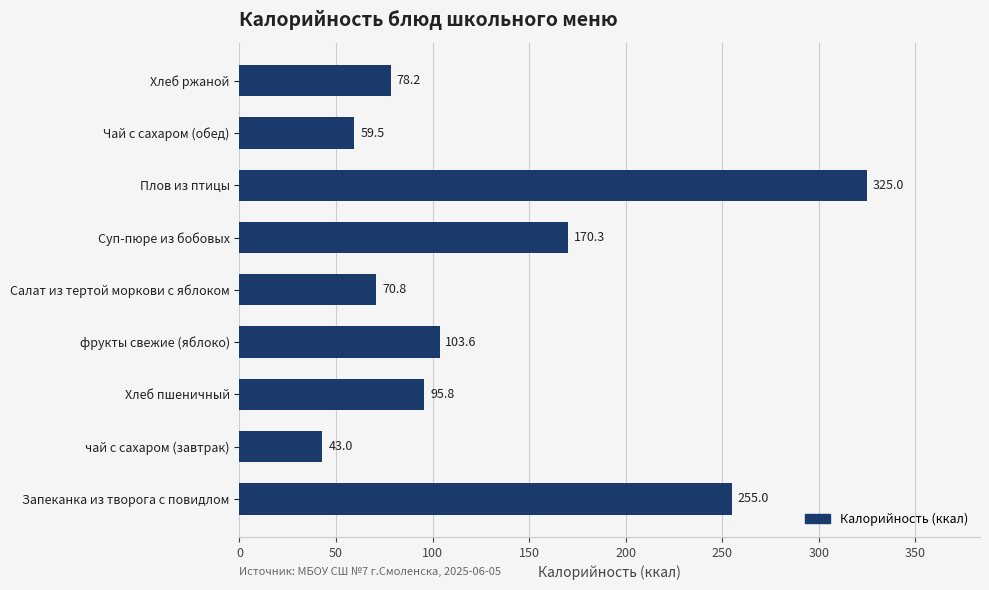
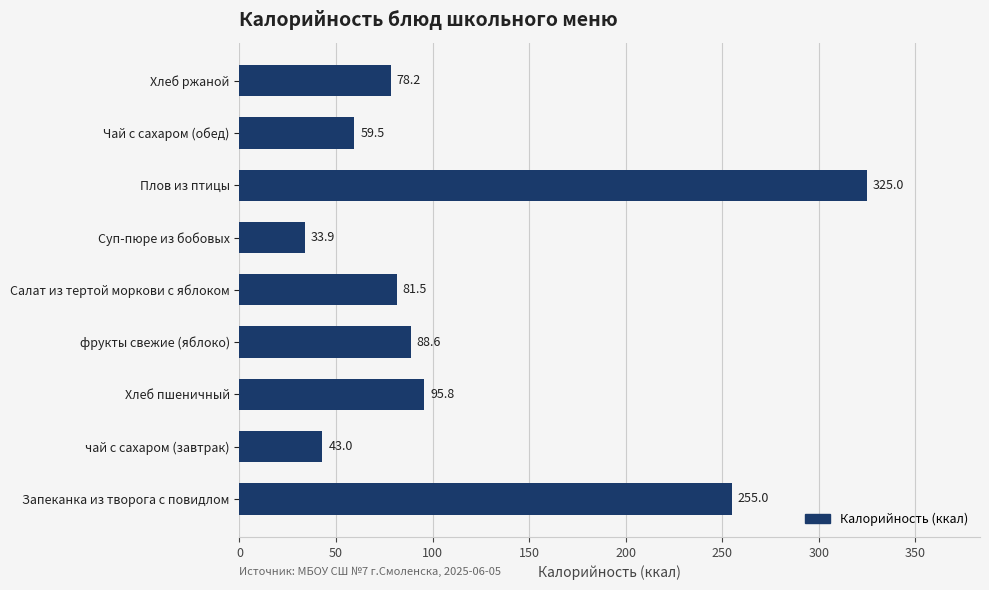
Суп-пюре из бобовых: 170.3 -> 33.9
Салат из тертой моркови с яблоком: 70.8 -> 81.5
фрукты свежие (яблоко): 103.6 -> 88.6
